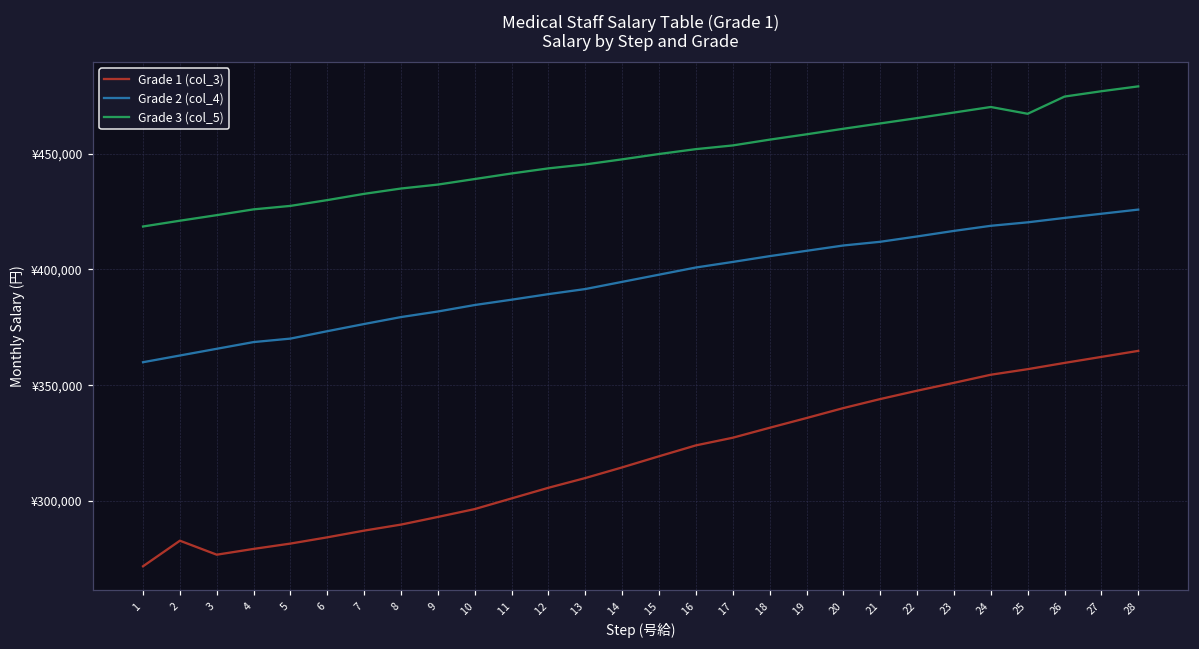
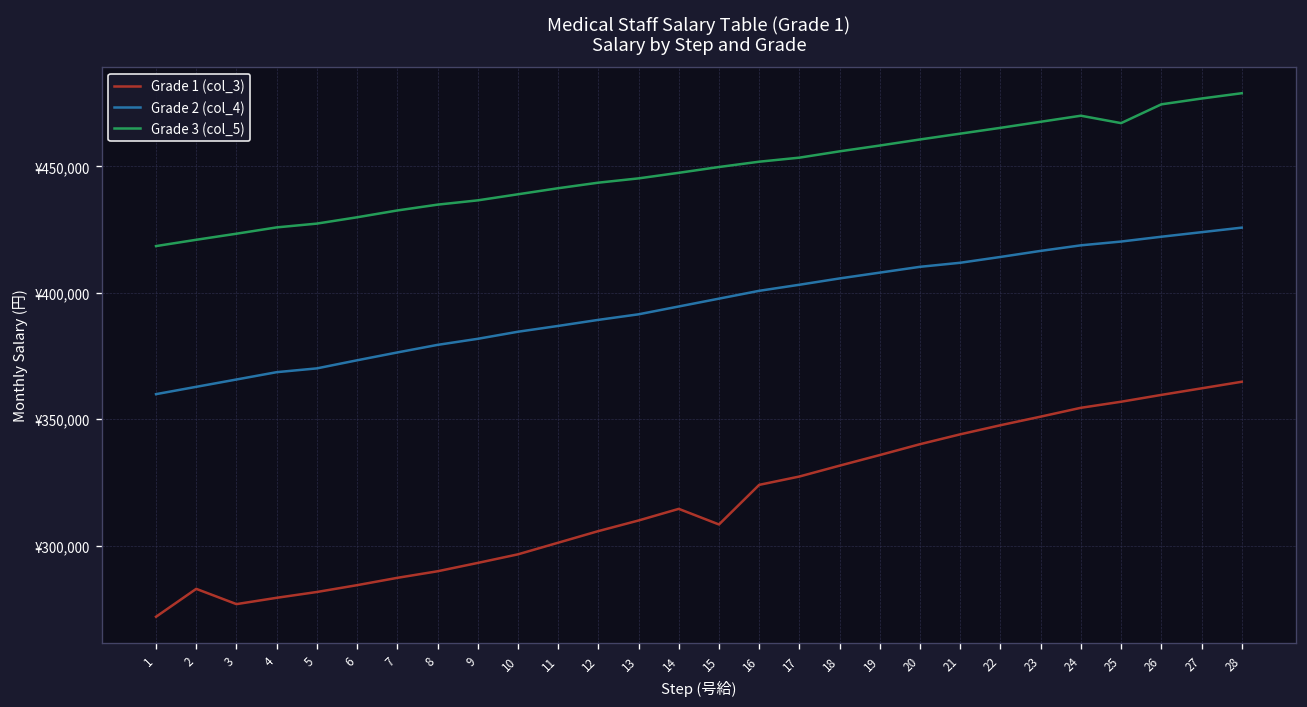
Grade 1 (col_3), 15: ¥319,000 -> ¥308,000
